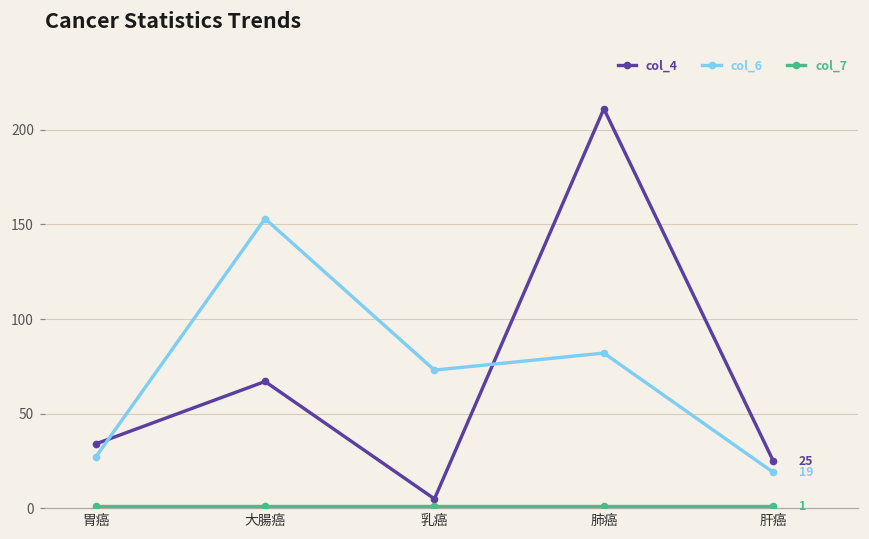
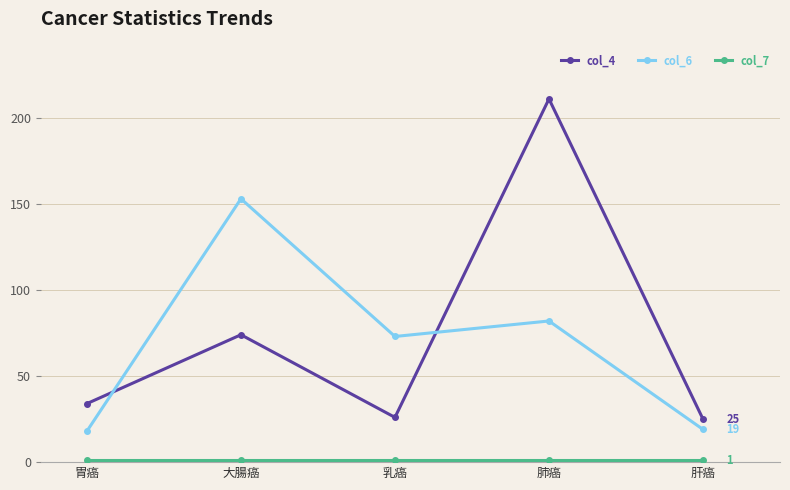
col_6, 胃癌: 27 -> 18
col_4, 大腸癌: 67 -> 74
col_4, 乳癌: 5 -> 26
